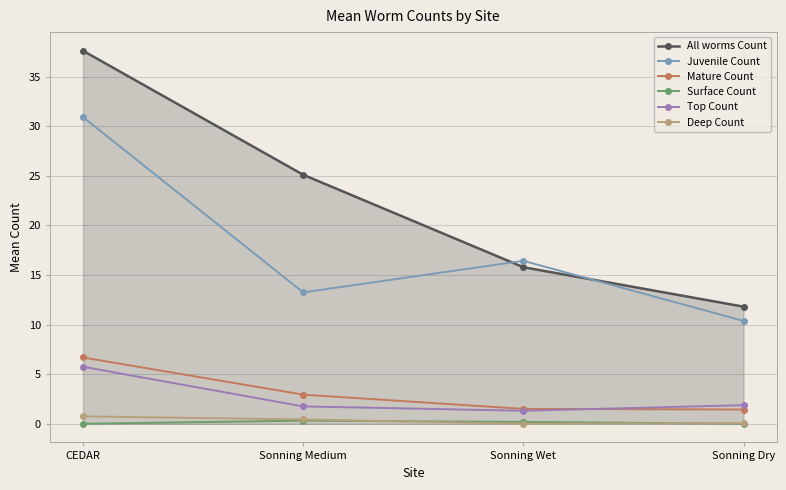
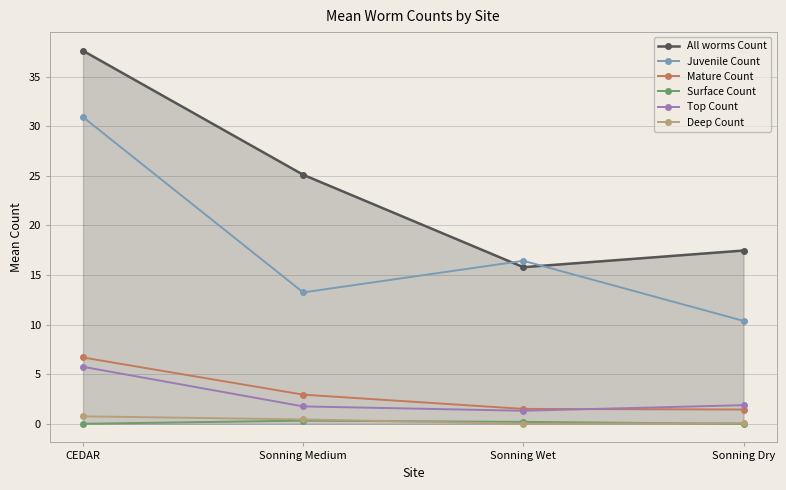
All worms Count, Sonning Dry: 12 -> 17
